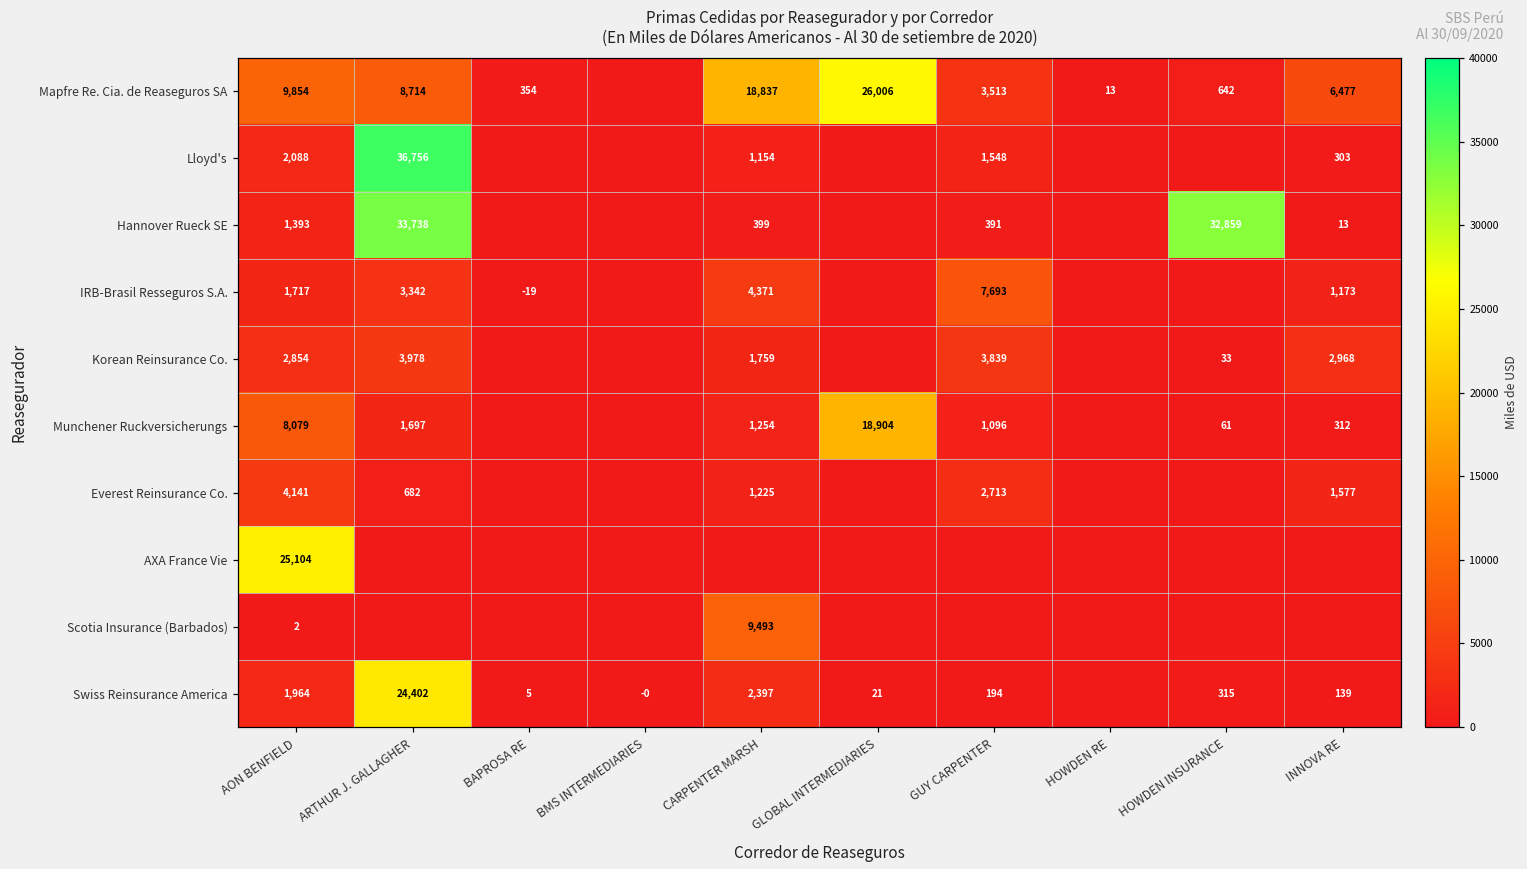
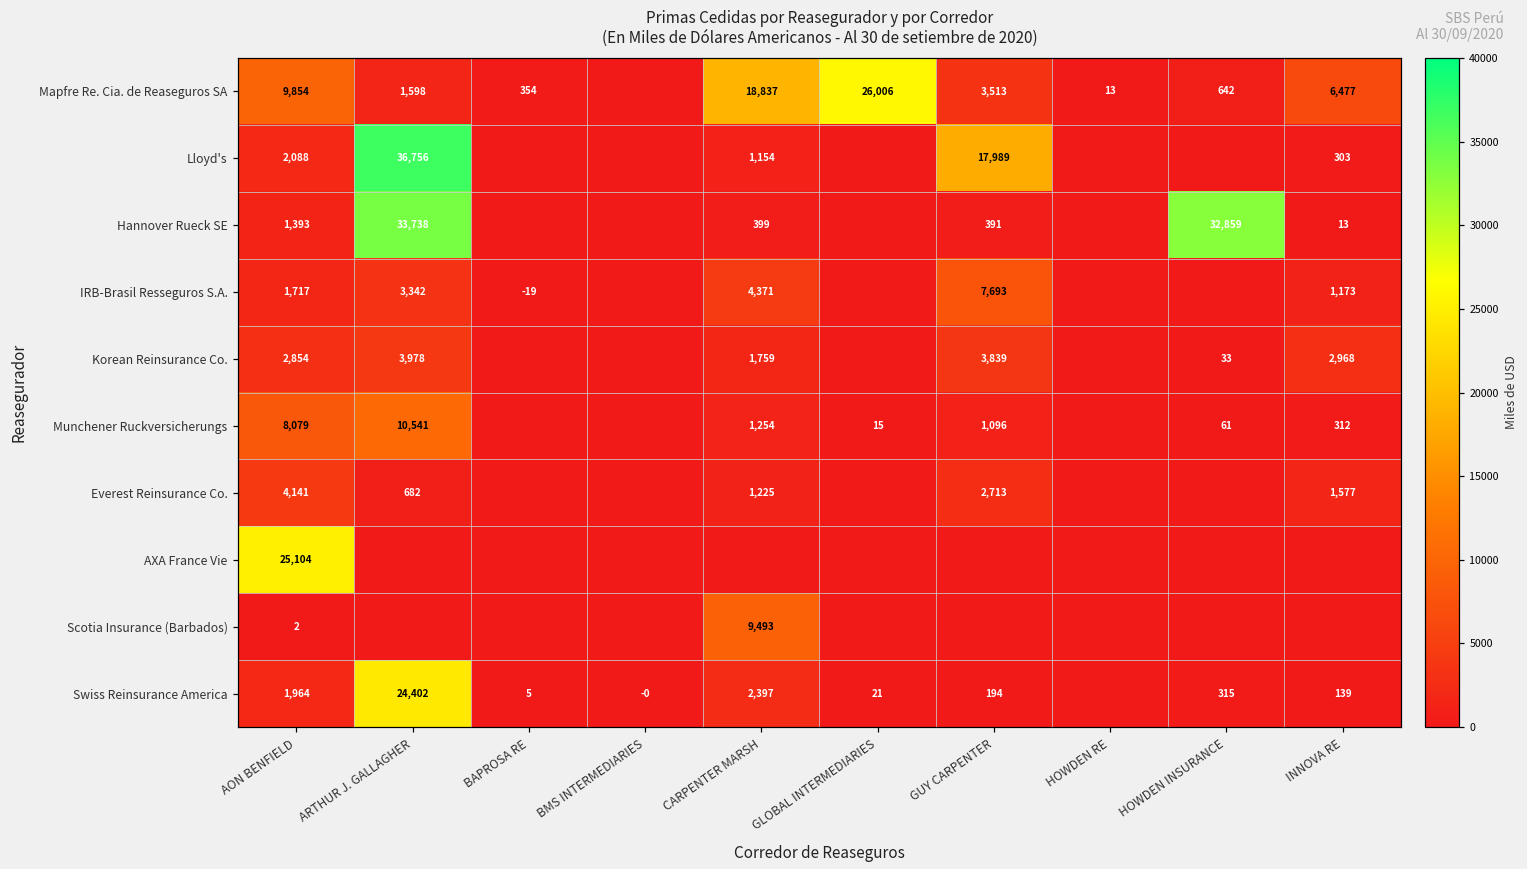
Mapfre Re. Cia. de Reaseguros SA, ARTHUR J. GALLAGHER: 8,714 -> 1,598
Lloyd's, GUY CARPENTER: 1,548 -> 17,989
Munchener Ruckversicherungs, ARTHUR J. GALLAGHER: 1,697 -> 10,541
Munchener Ruckversicherungs, GLOBAL INTERMEDIARIES: 18,904 -> 15
